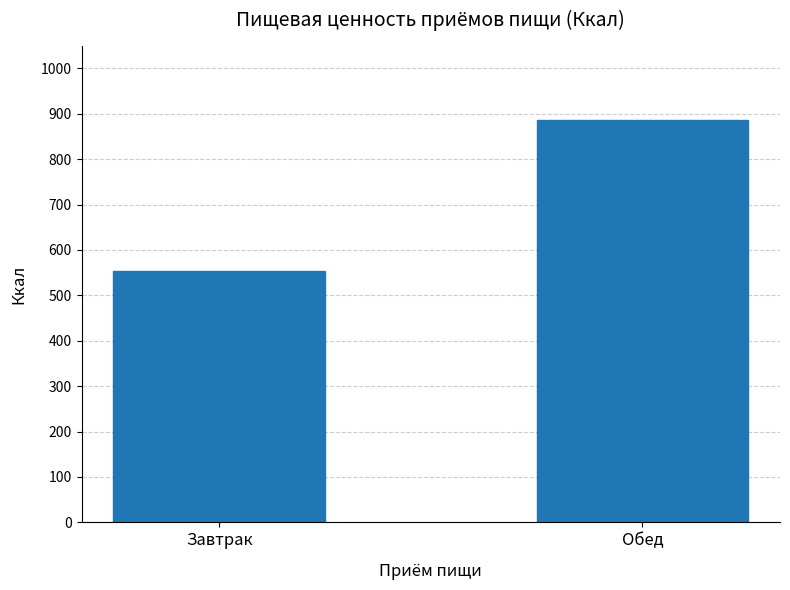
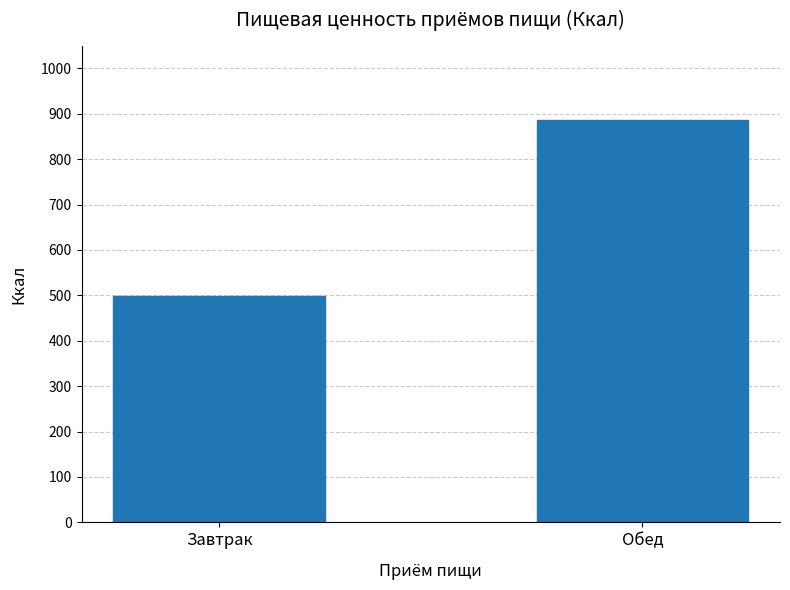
Завтрак: 550 -> 500
